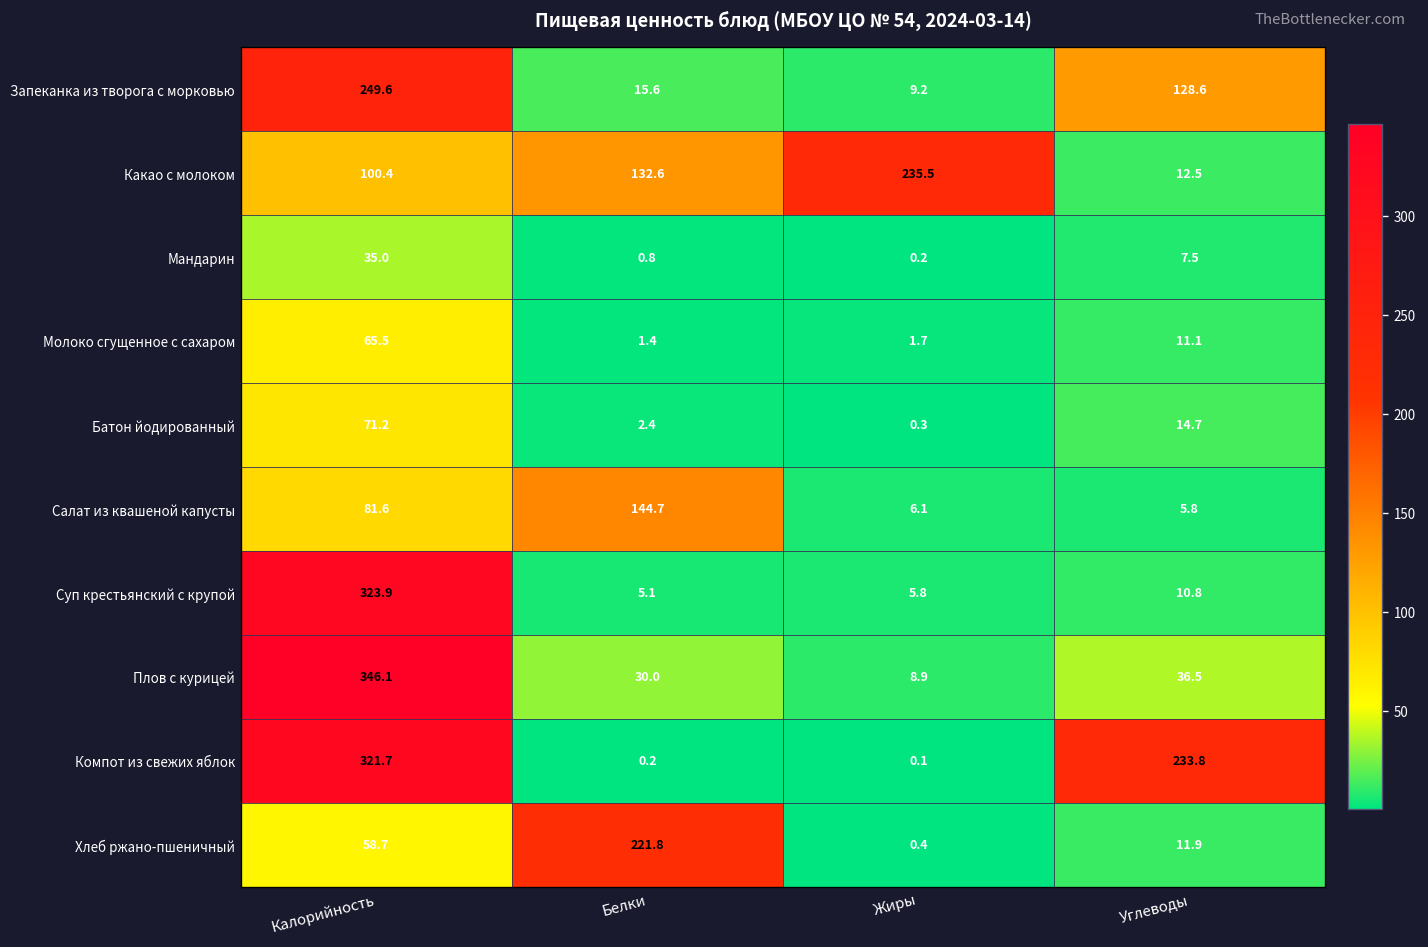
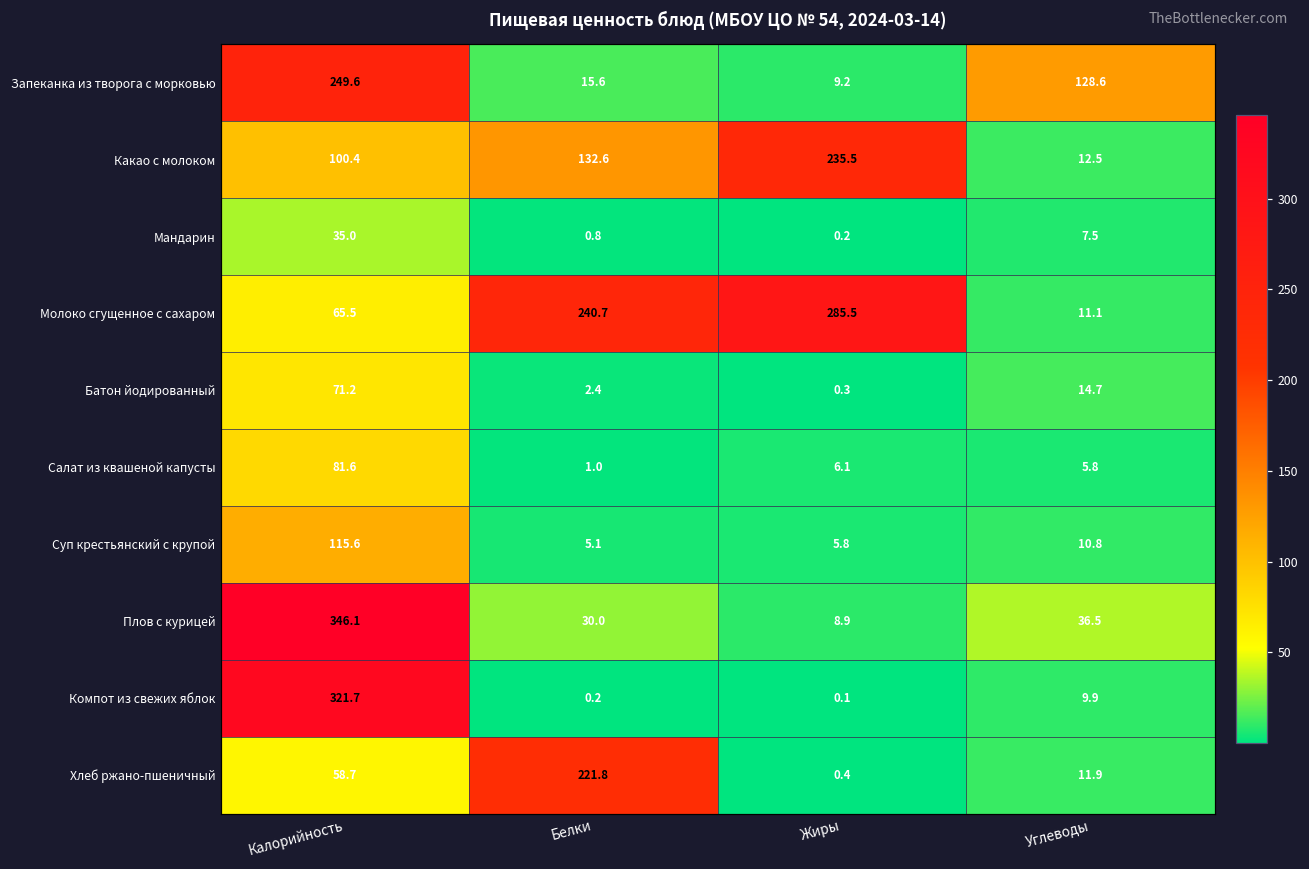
Молоко сгущенное с сахаром, Белки: 1.4 -> 240.7
Молоко сгущенное с сахаром, Жиры: 1.7 -> 285.5
Салат из квашеной капусты, Белки: 144.7 -> 1.0
Суп крестьянский с крупой, Калорийность: 323.9 -> 115.6
Компот из свежих яблок, Углеводы: 233.8 -> 9.9
